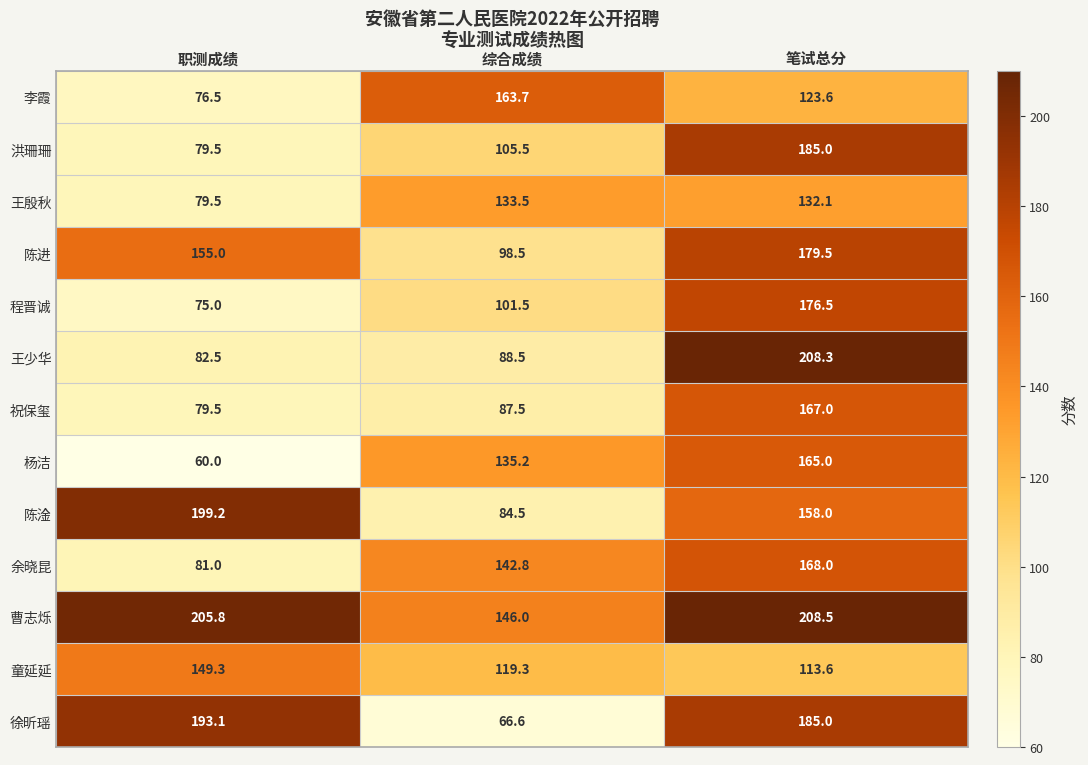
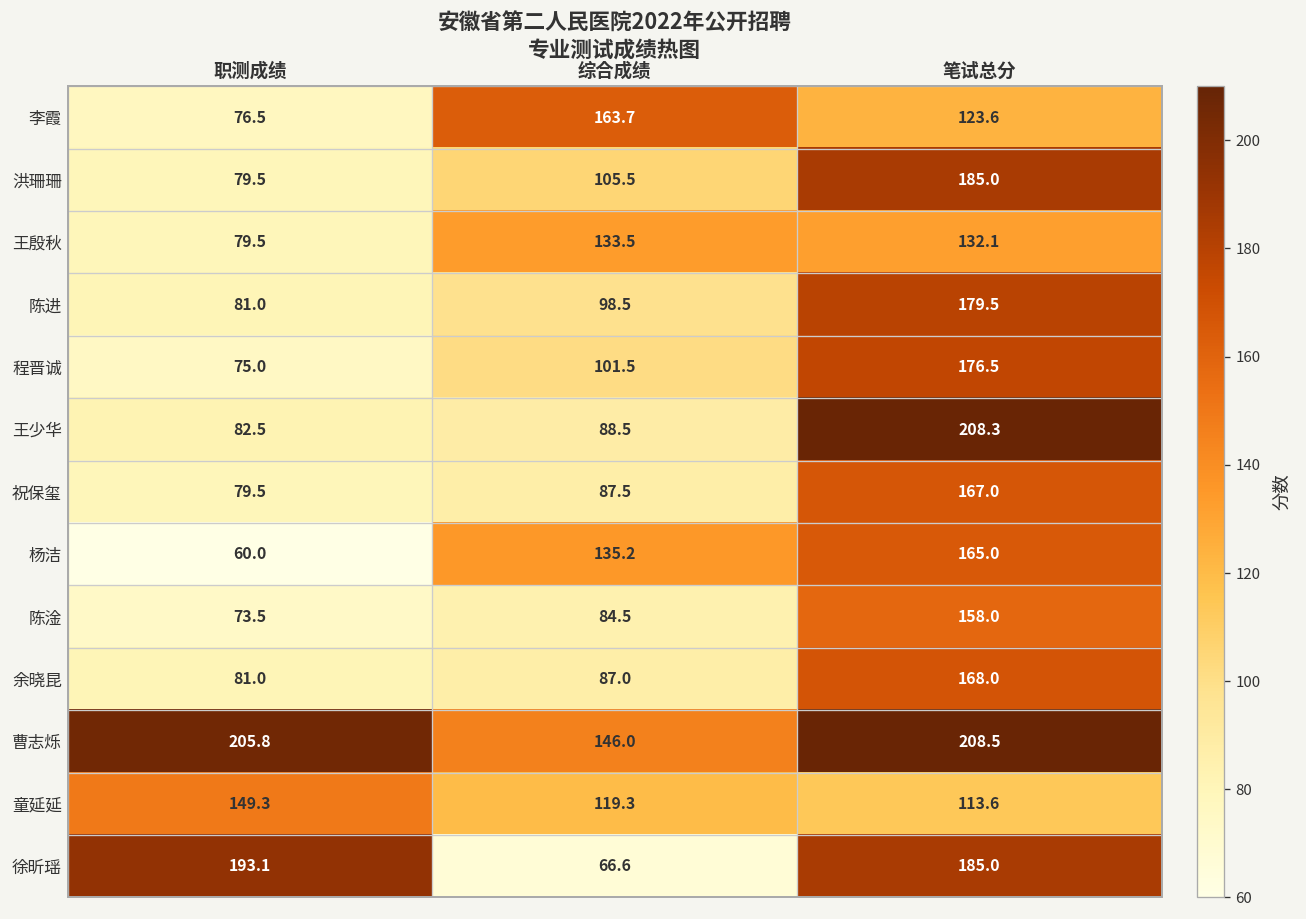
陈进, 职测成绩: 155.0 -> 81.0
陈淦, 职测成绩: 199.2 -> 73.5
余晓昆, 综合成绩: 142.8 -> 87.0
